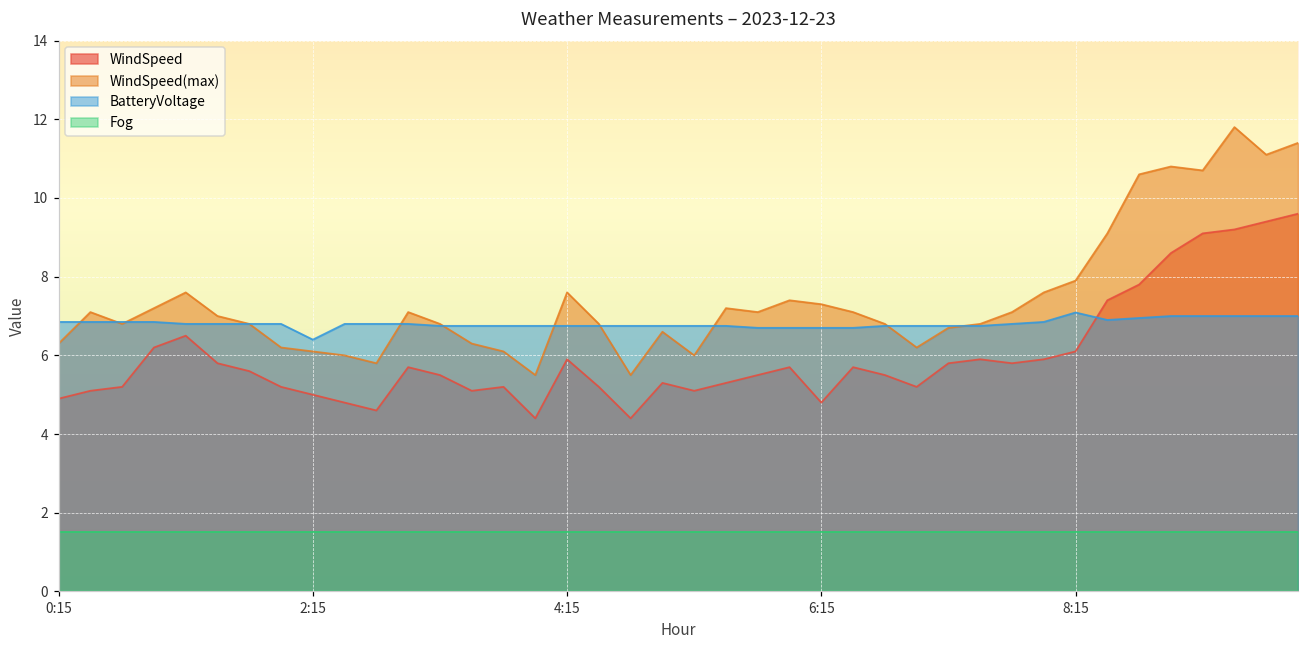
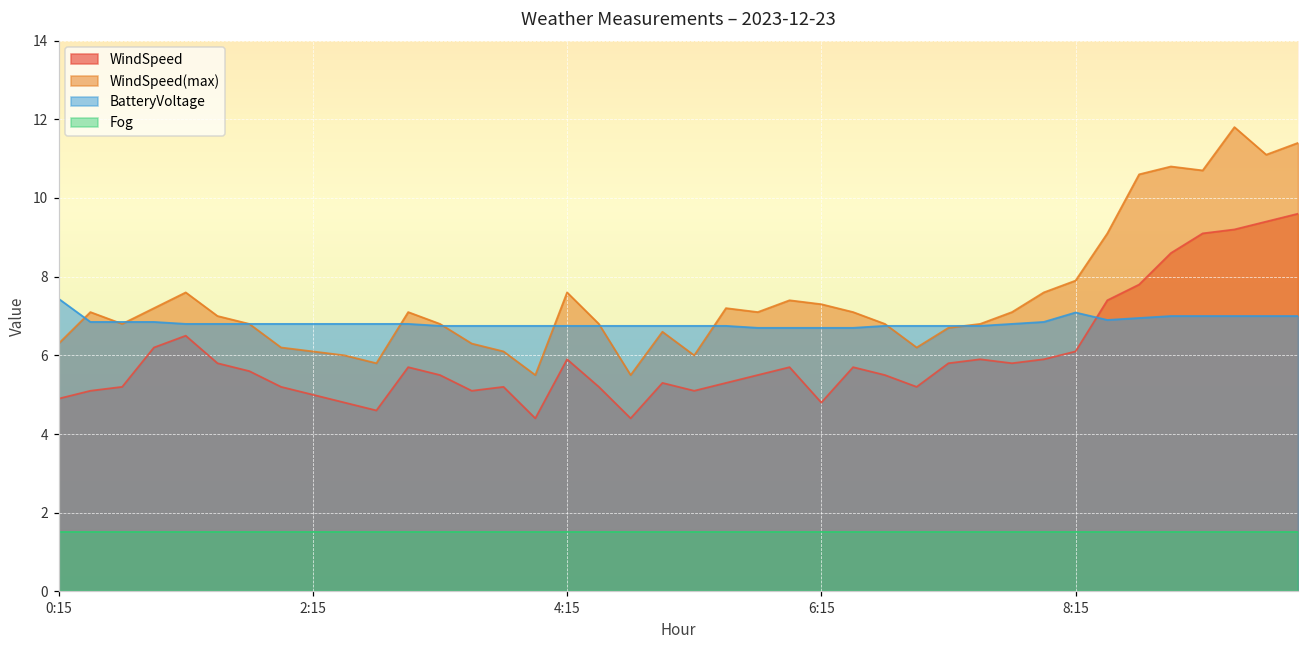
BatteryVoltage, 0:15: 6.9 -> 7.4
BatteryVoltage, 2:15: 6.4 -> 6.8
